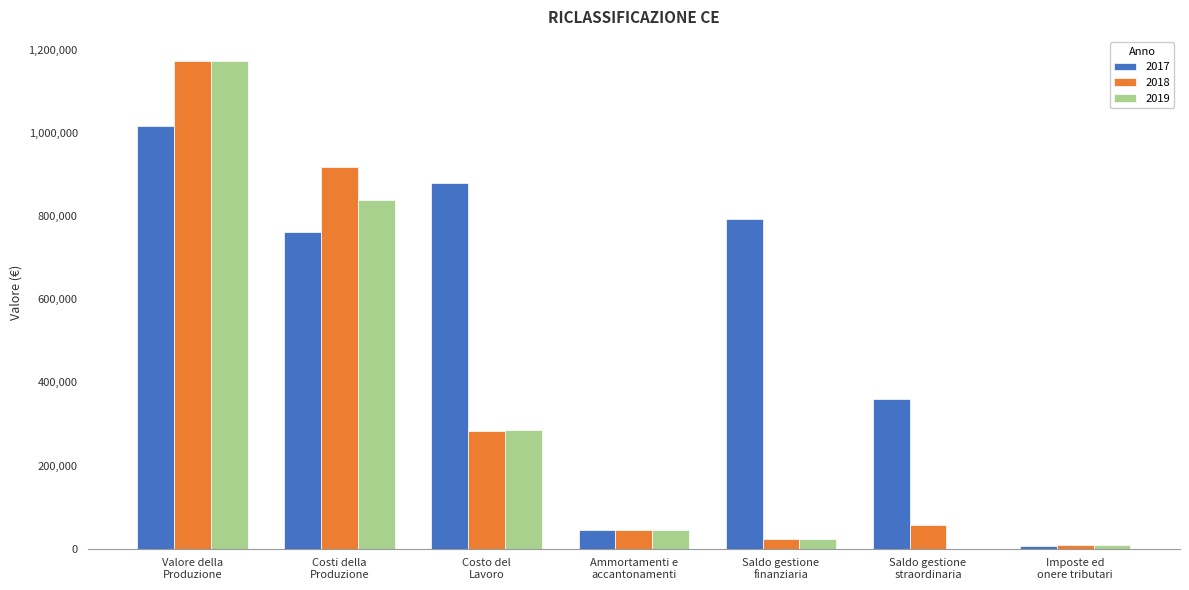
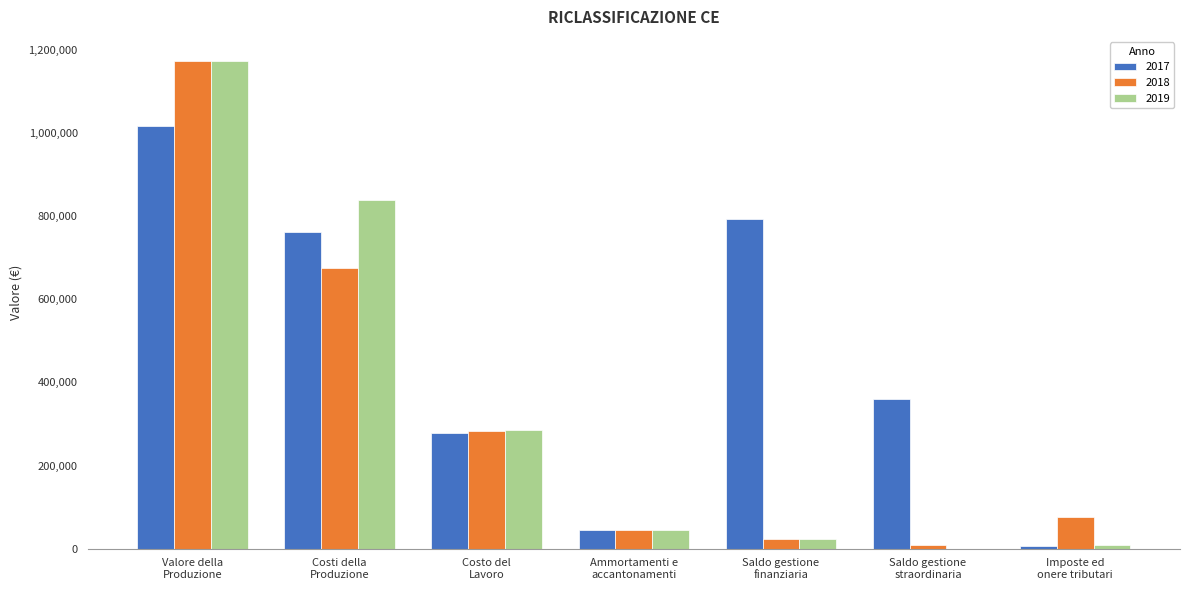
2018, Costi della Produzione: 920,000 -> 670,000
2017, Costo del Lavoro: 880,000 -> 280,000
2018, Saldo gestione straordinaria: 60,000 -> 10,000
2018, Imposte ed onere tributari: 10,000 -> 80,000
